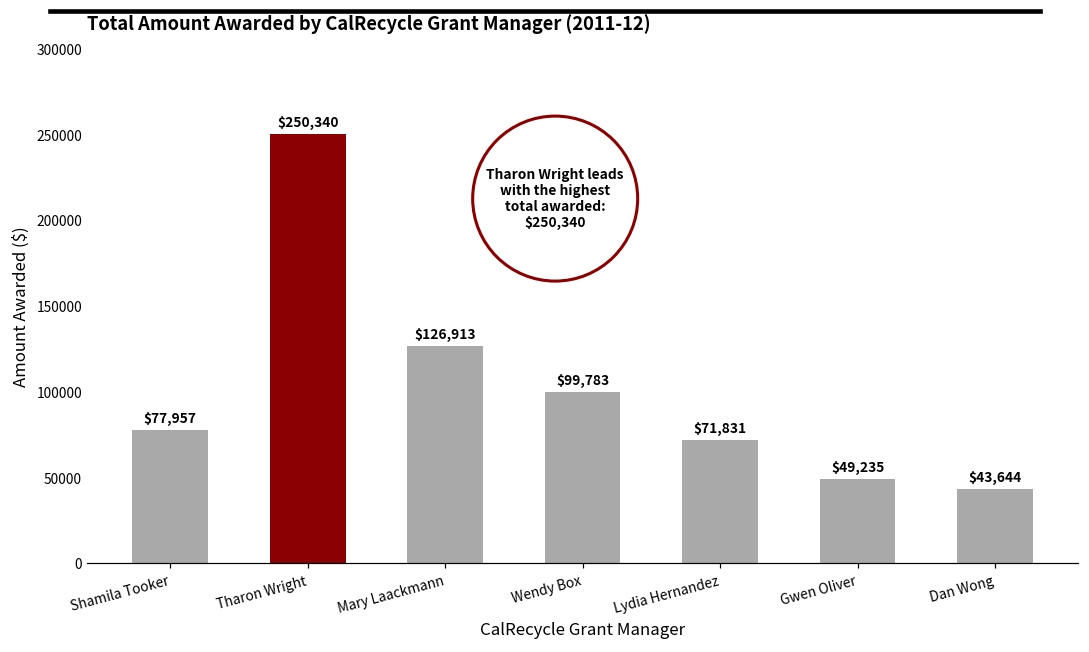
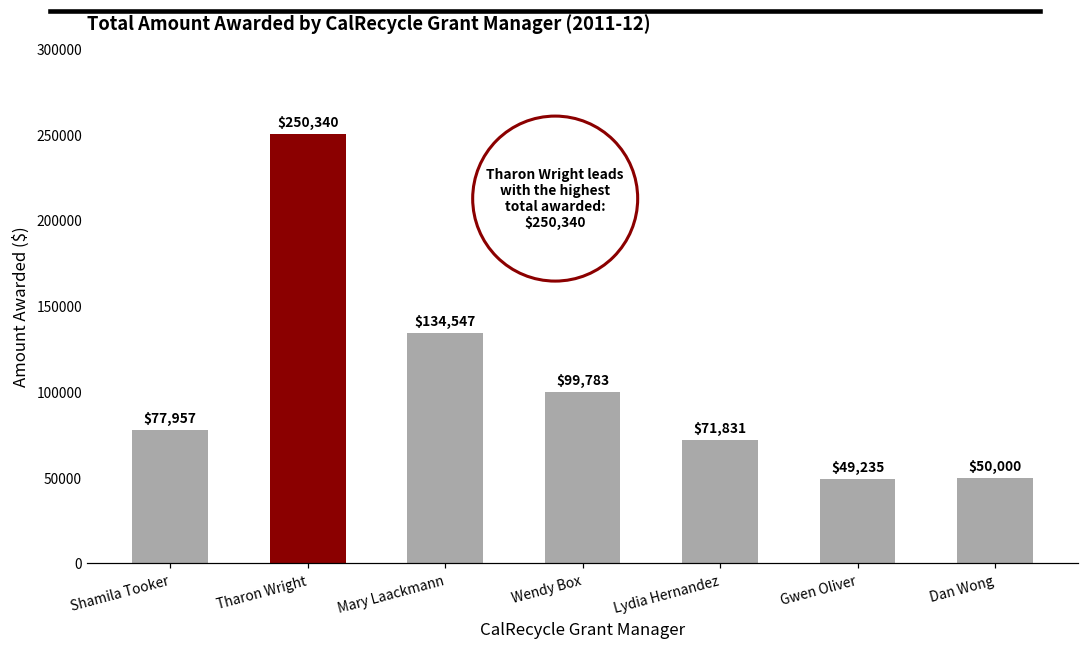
Mary Laackmann: $126,913 -> $134,547
Dan Wong: $43,644 -> $50,000
